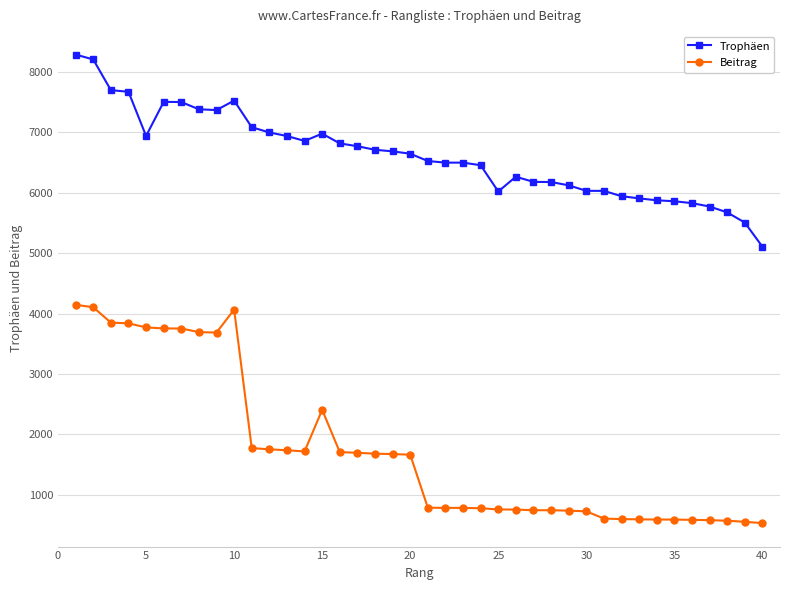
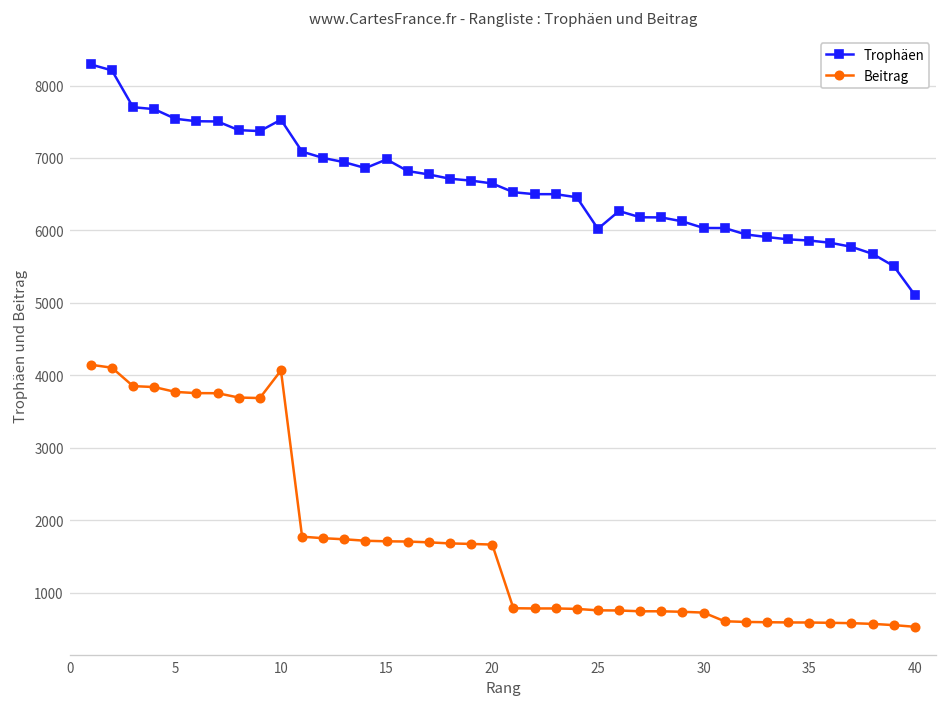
Trophäen, 5: 6900 -> 7500
Beitrag, 15: 2400 -> 1700
